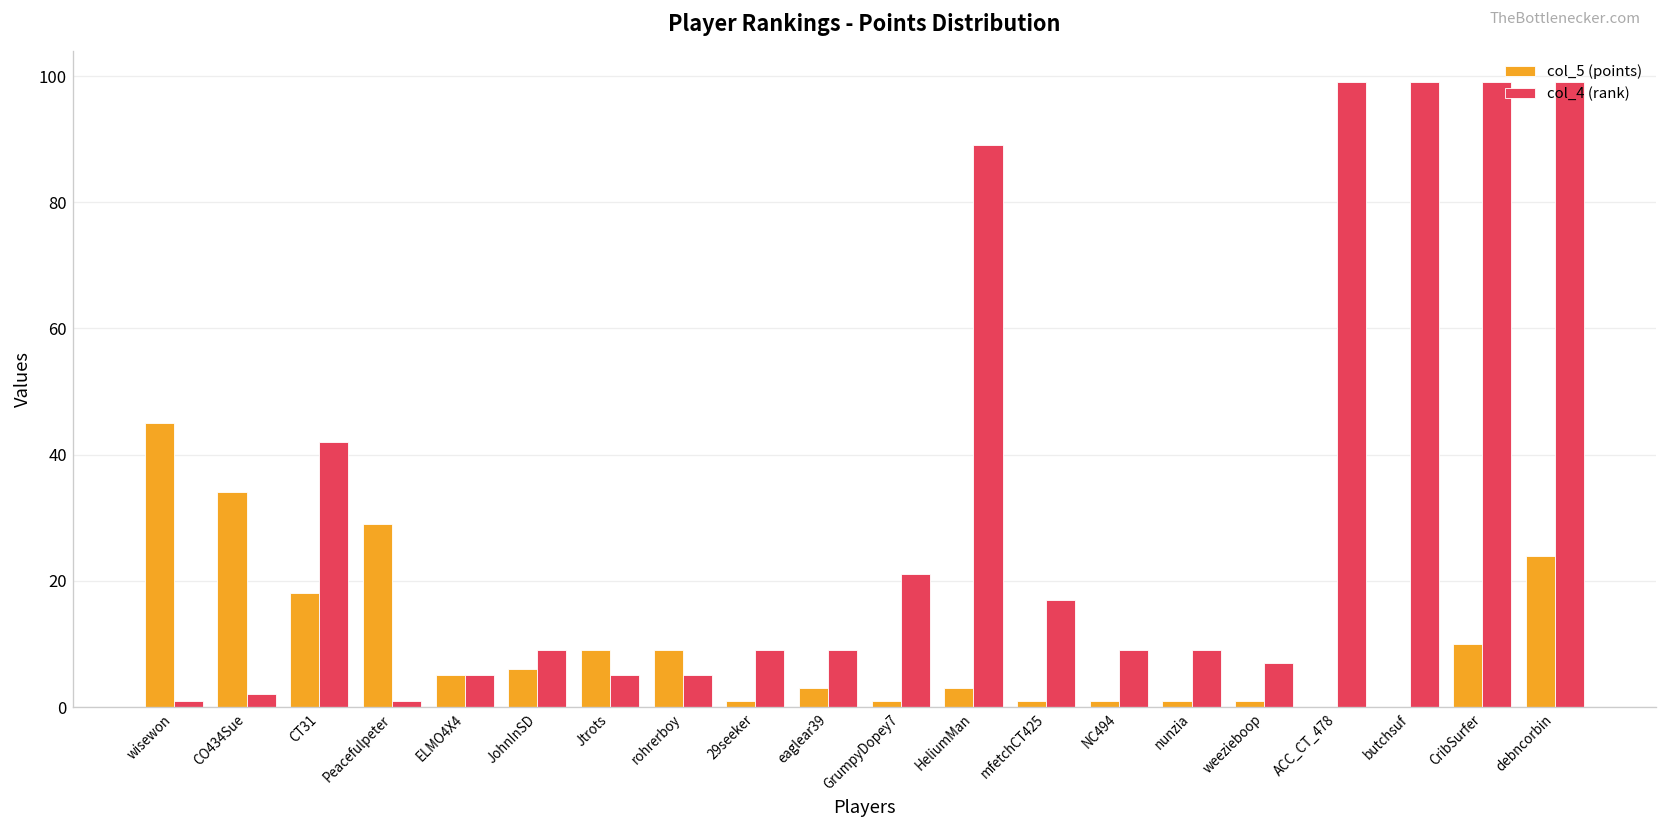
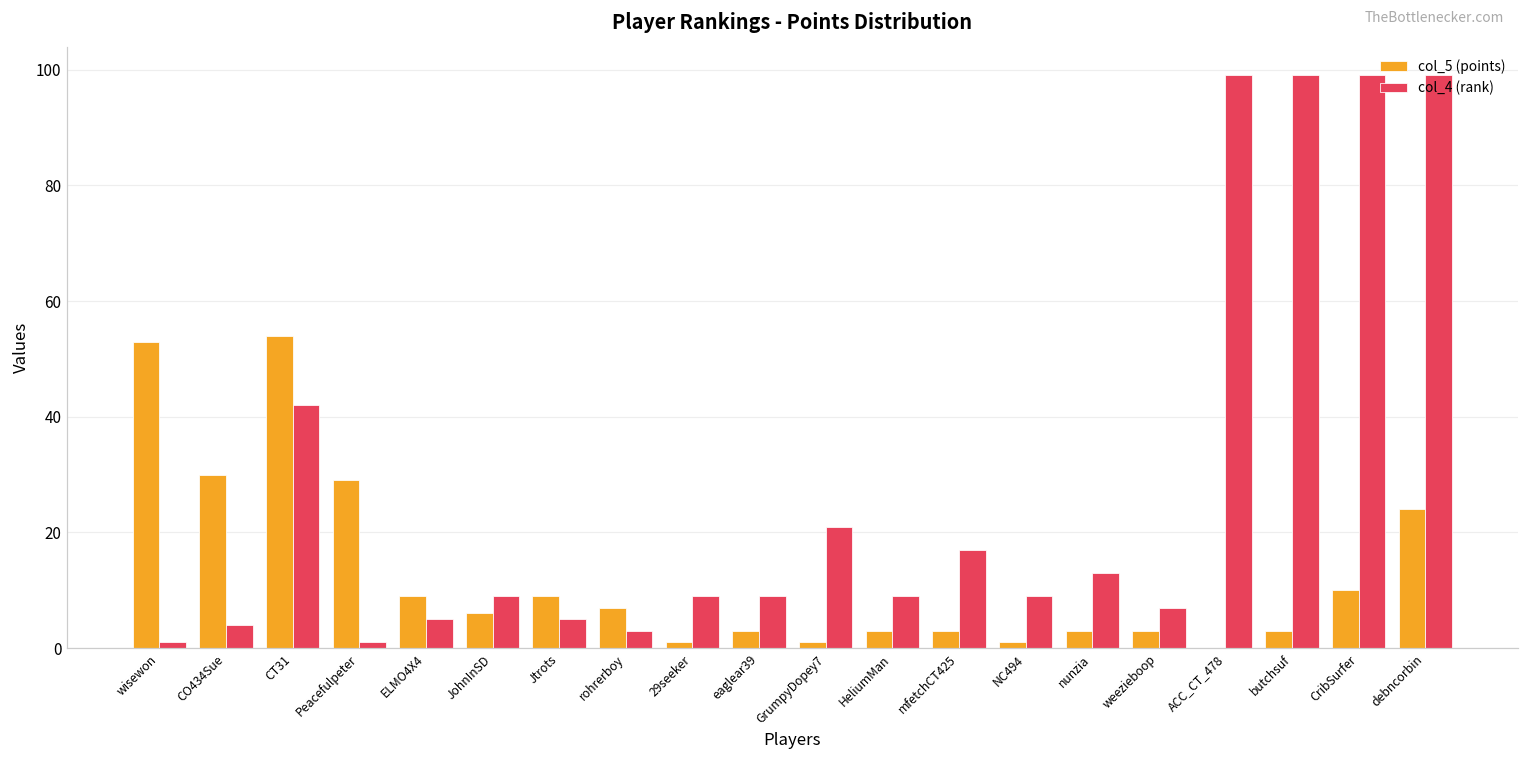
col_5 (points), wisewon: 45 -> 53
col_5 (points), CO434Sue: 34 -> 30
col_4 (rank), CO434Sue: 2 -> 4
col_5 (points), CT31: 18 -> 54
col_5 (points), ELMO4X4: 5 -> 9
col_5 (points), rohrerboy: 9 -> 7
col_4 (rank), rohrerboy: 5 -> 3
col_4 (rank), HeliumMan: 89 -> 9
col_5 (points), mfetchCT425: 1 -> 3
col_5 (points), nunzia: 1 -> 3
col_4 (rank), nunzia: 9 -> 13
col_5 (points), weezieboop: 1 -> 3
col_5 (points), butchsuf: 0 -> 3
